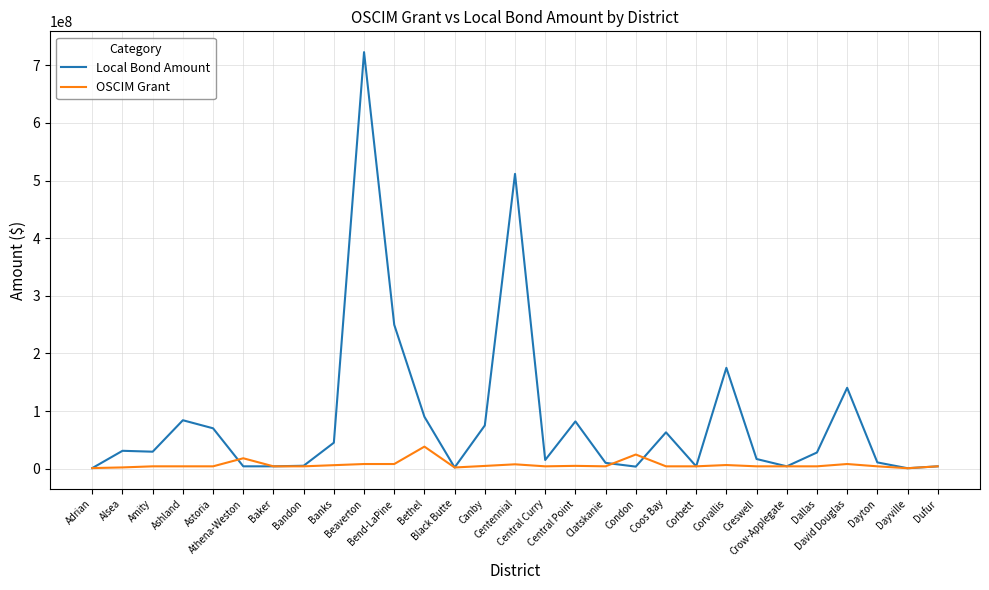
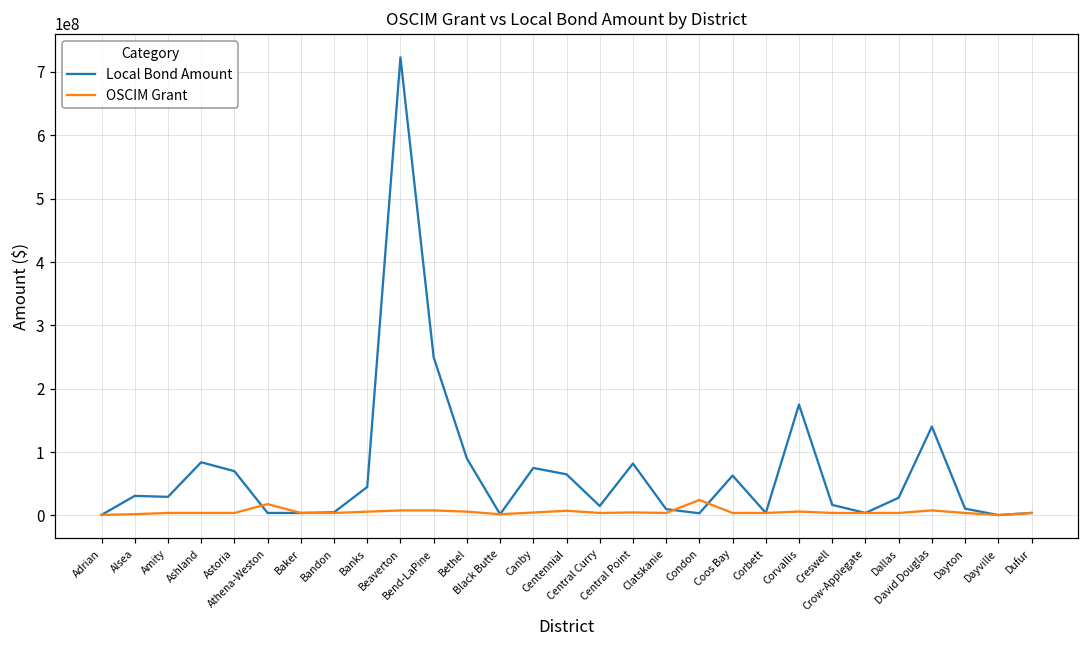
OSCIM Grant, Bethel: 40000000 -> 10000000
Local Bond Amount, Centennial: 510000000 -> 70000000
